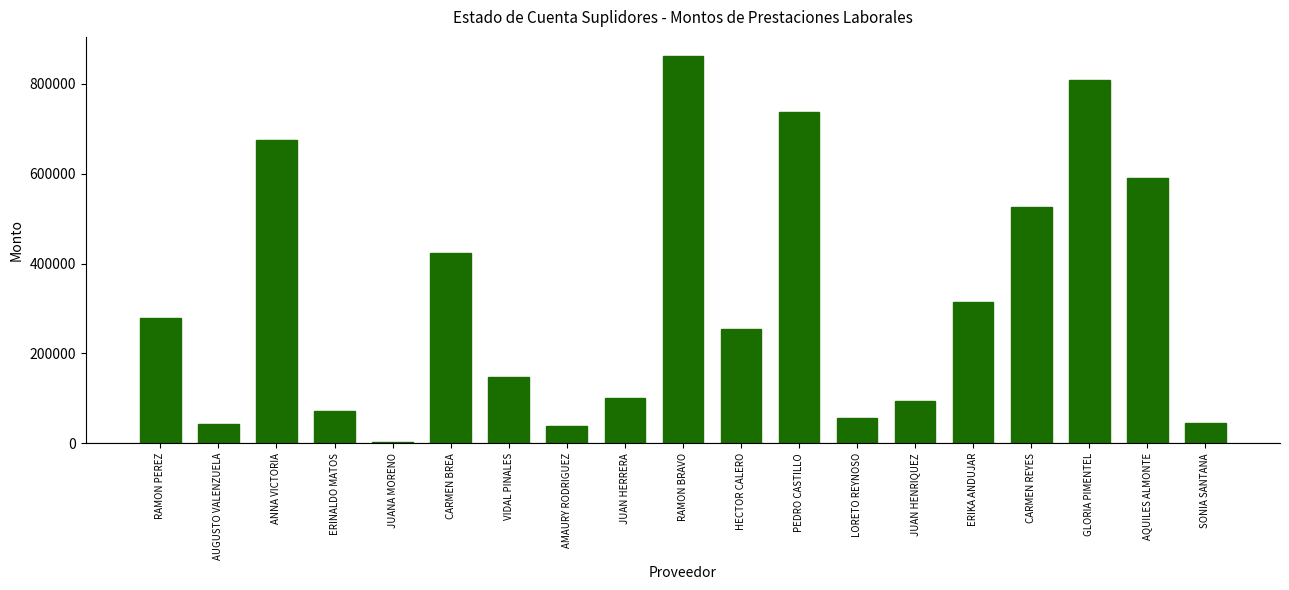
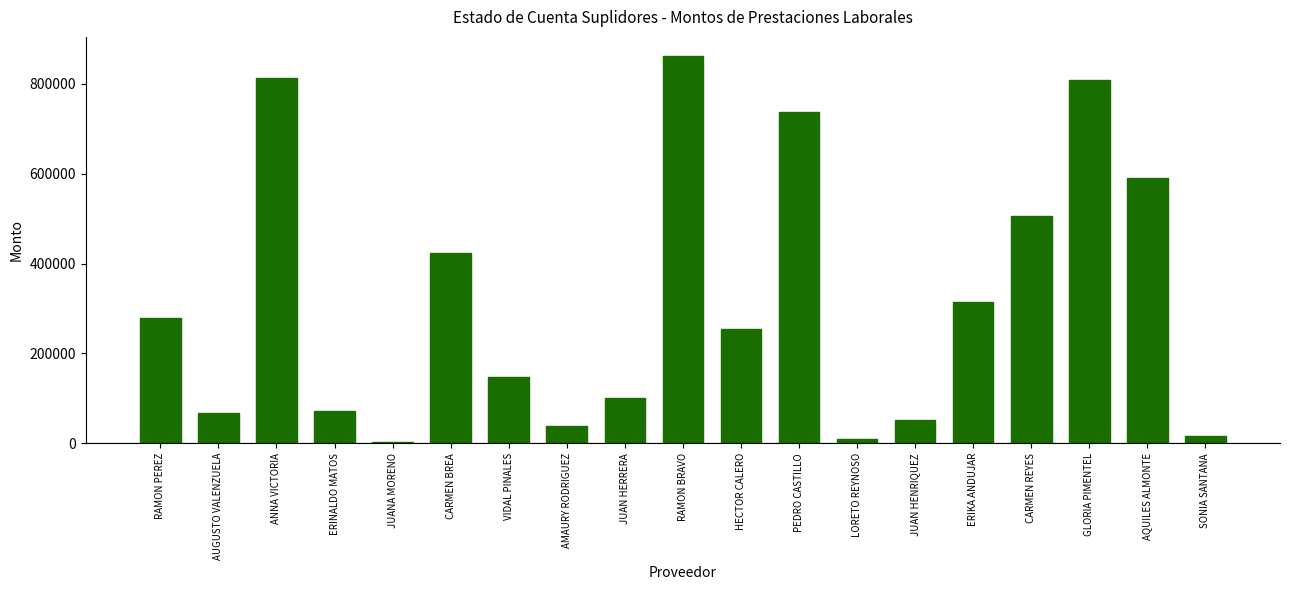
AUGUSTO VALENZUELA: 40000 -> 70000
ANNA VICTORIA: 670000 -> 810000
LORETO REYNOSO: 60000 -> 10000
JUAN HENRIQUEZ: 90000 -> 50000
CARMEN REYES: 520000 -> 510000
SONIA SANTANA: 50000 -> 20000
